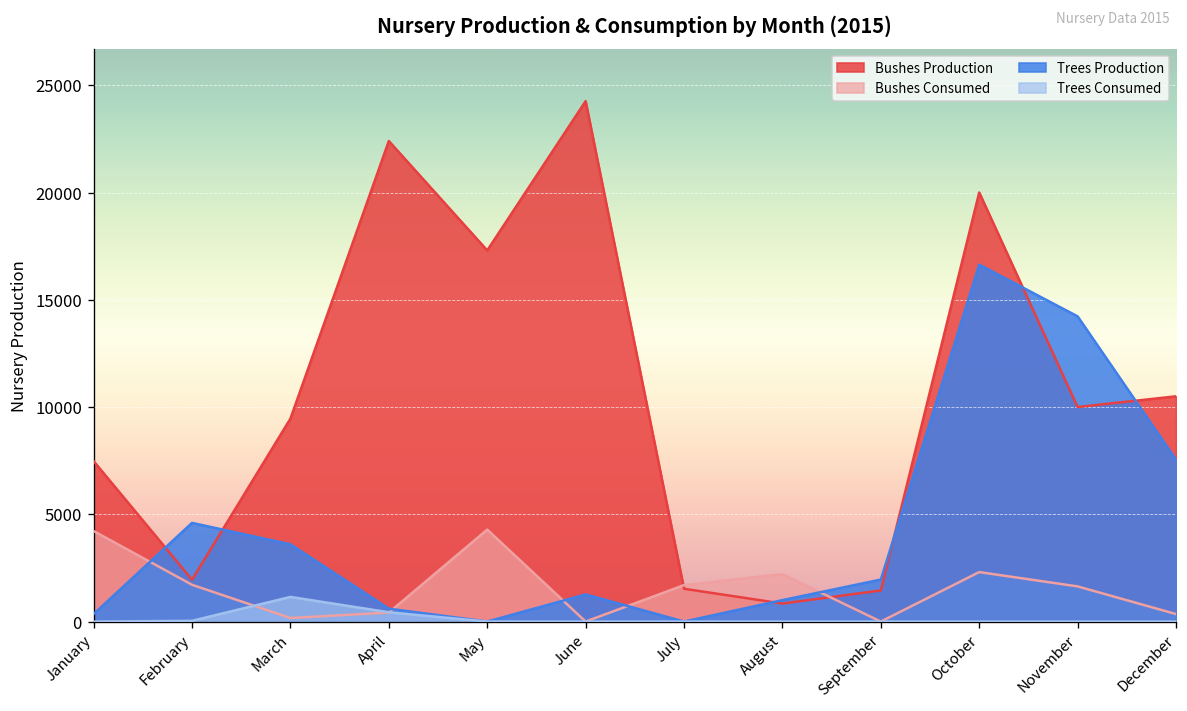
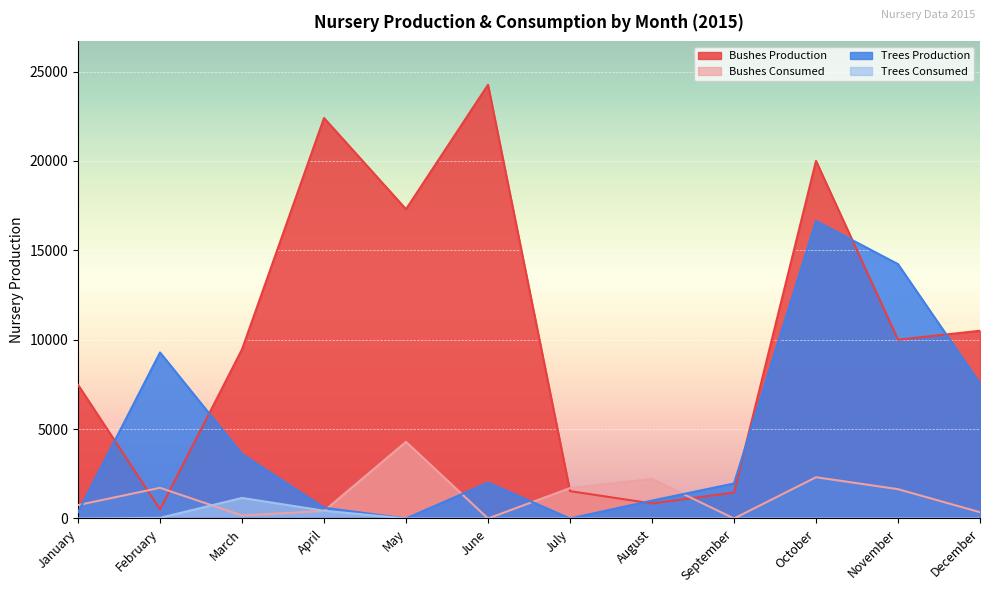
Bushes Consumed, January: 4200 -> 800
Bushes Production, February: 1900 -> 500
Trees Production, February: 4600 -> 9300
Trees Production, June: 1300 -> 2000
